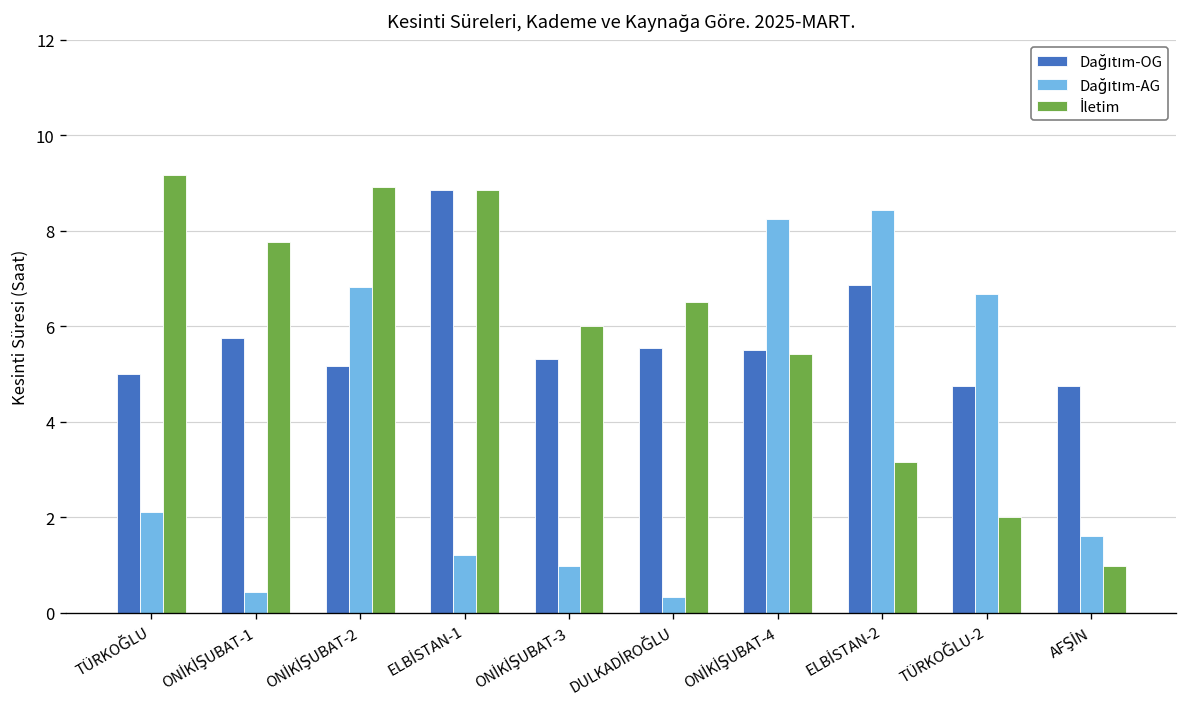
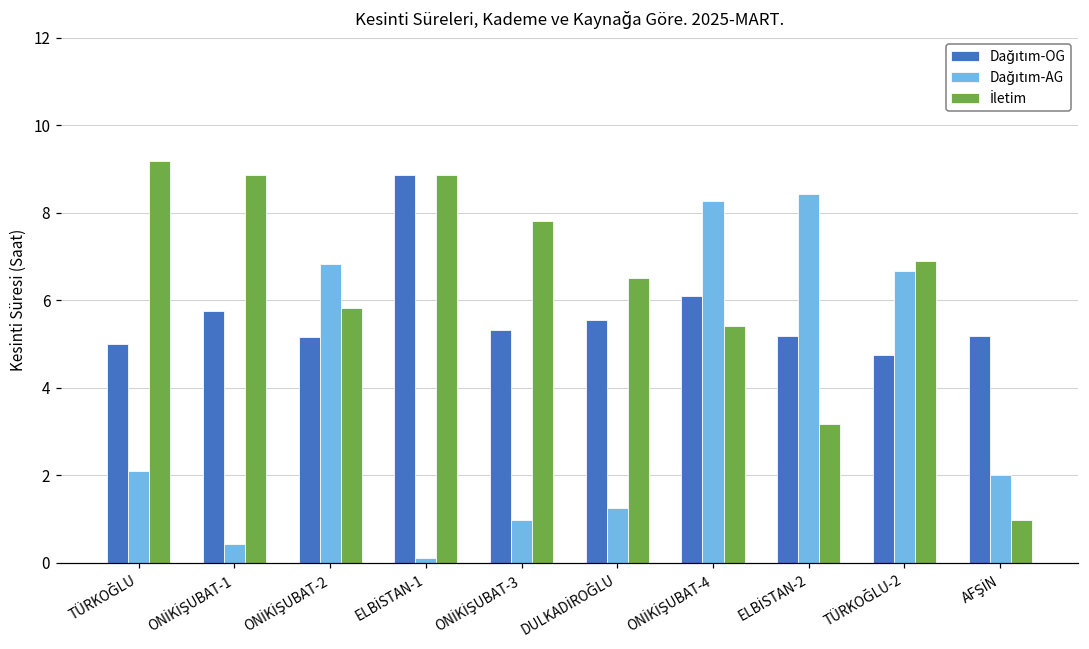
İletim, ONİKİŞUBAT-1: 7.8 -> 8.9
İletim, ONİKİŞUBAT-2: 8.9 -> 5.8
Dağıtım-AG, ELBİSTAN-1: 1.2 -> 0.1
İletim, ONİKİŞUBAT-3: 6.0 -> 7.8
Dağıtım-AG, DULKADİROĞLU: 0.3 -> 1.2
Dağıtım-OG, ONİKİŞUBAT-4: 5.5 -> 6.1
Dağıtım-OG, ELBİSTAN-2: 6.9 -> 5.2
İletim, TÜRKOĞLU-2: 2.0 -> 6.9
Dağıtım-OG, AFŞİN: 4.8 -> 5.2
Dağıtım-AG, AFŞİN: 1.6 -> 2.0
